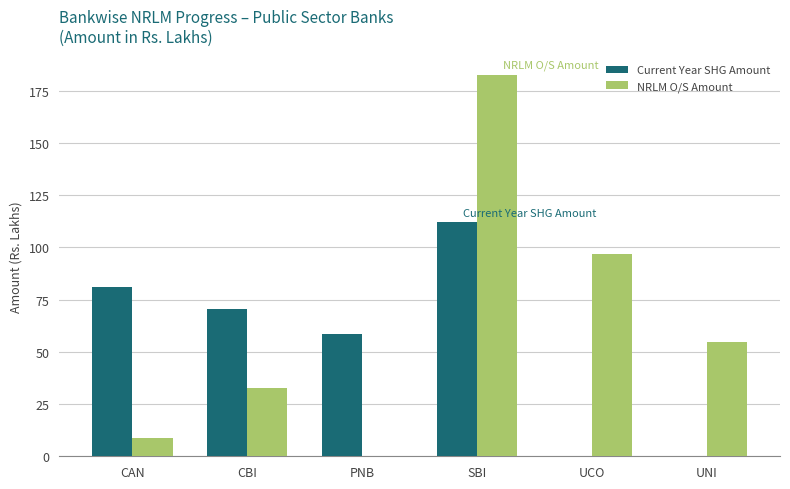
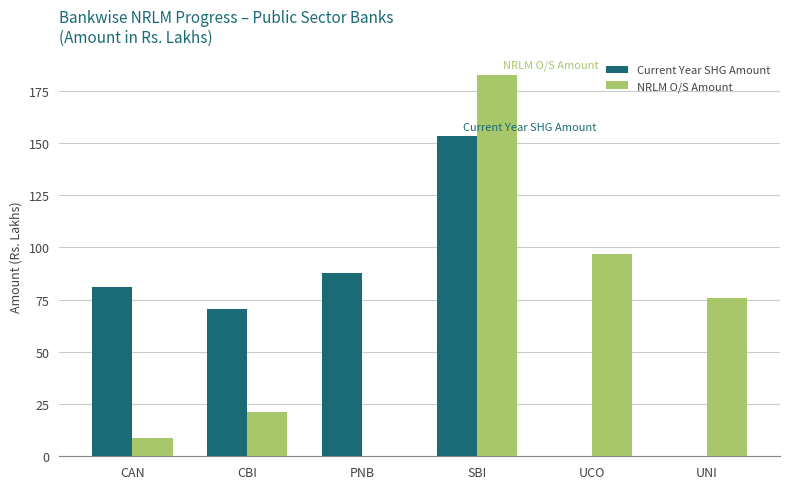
NRLM O/S Amount, CBI: 33 -> 21
Current Year SHG Amount, PNB: 58 -> 88
Current Year SHG Amount, SBI: 112 -> 153
NRLM O/S Amount, UNI: 55 -> 76
